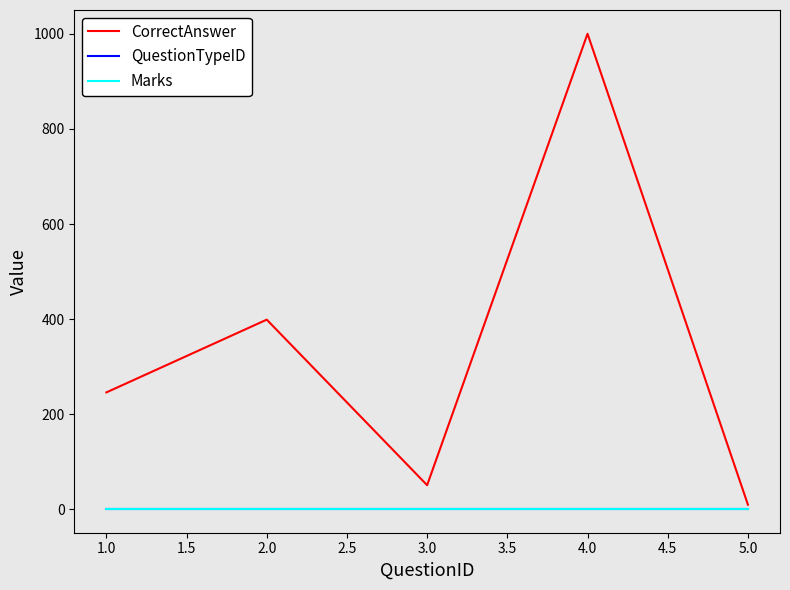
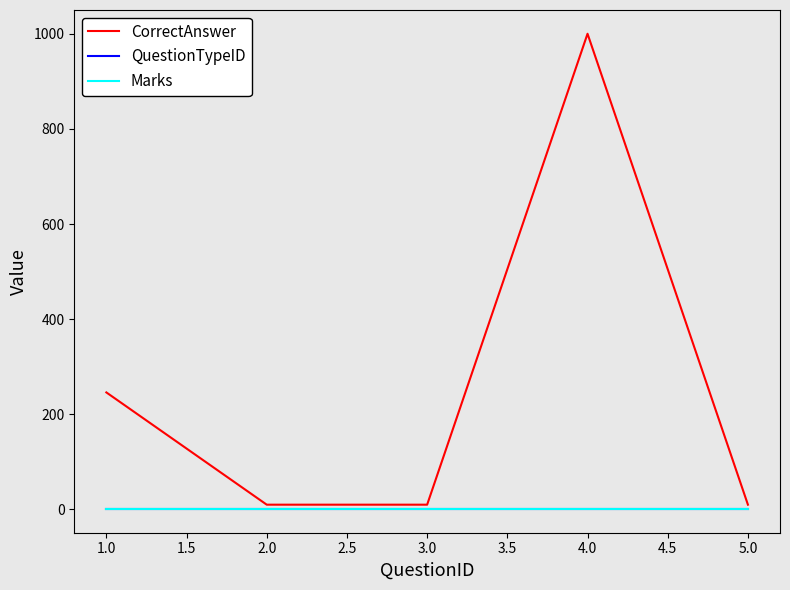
CorrectAnswer, 2.0: 400 -> 10
CorrectAnswer, 3.0: 50 -> 10
